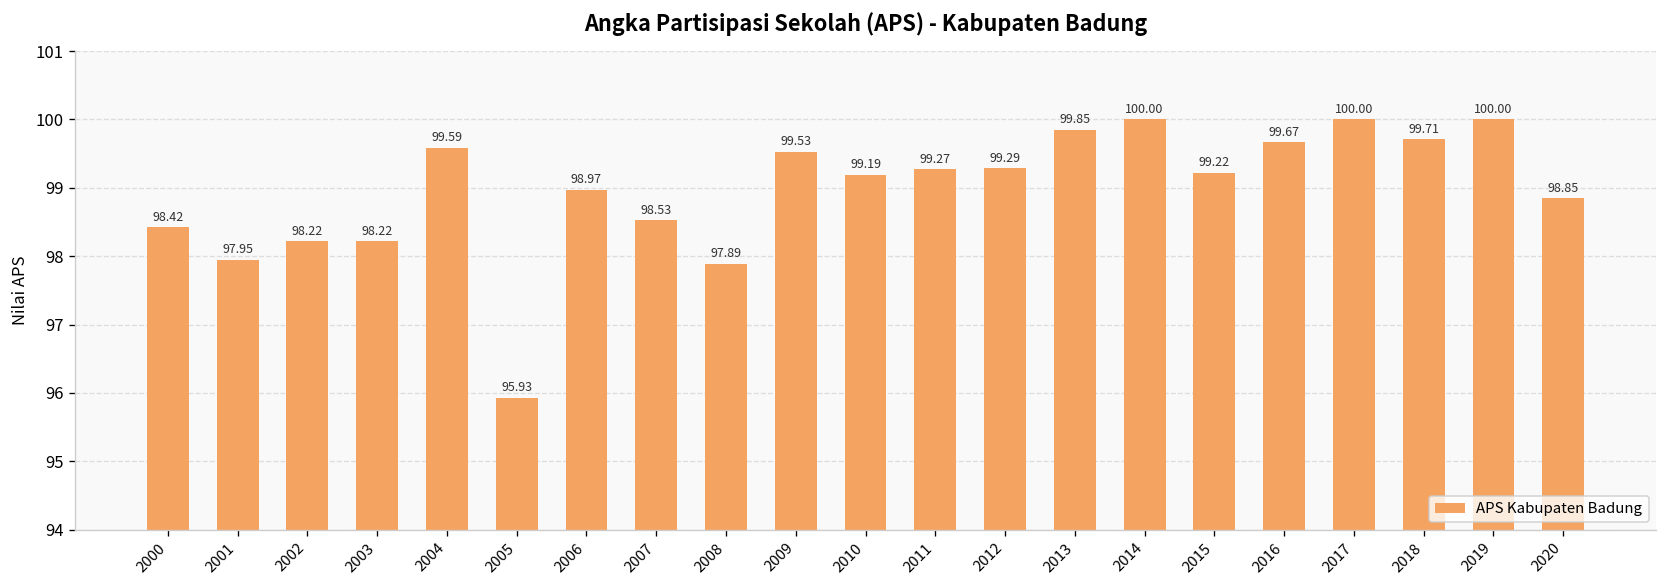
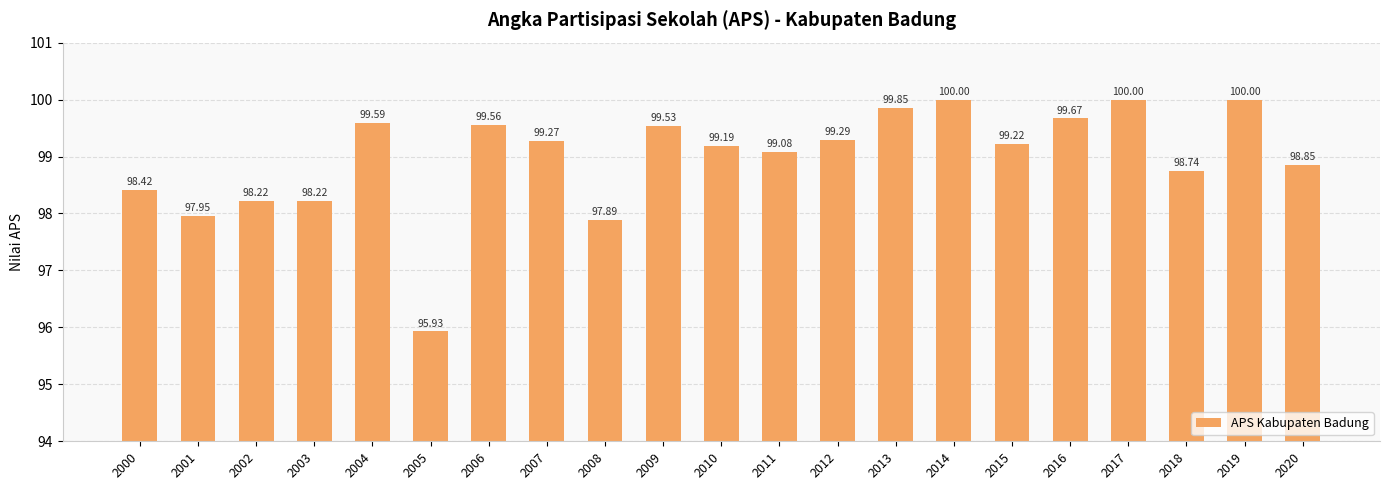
2006: 98.97 -> 99.56
2007: 98.53 -> 99.27
2011: 99.27 -> 99.08
2018: 99.71 -> 98.74
